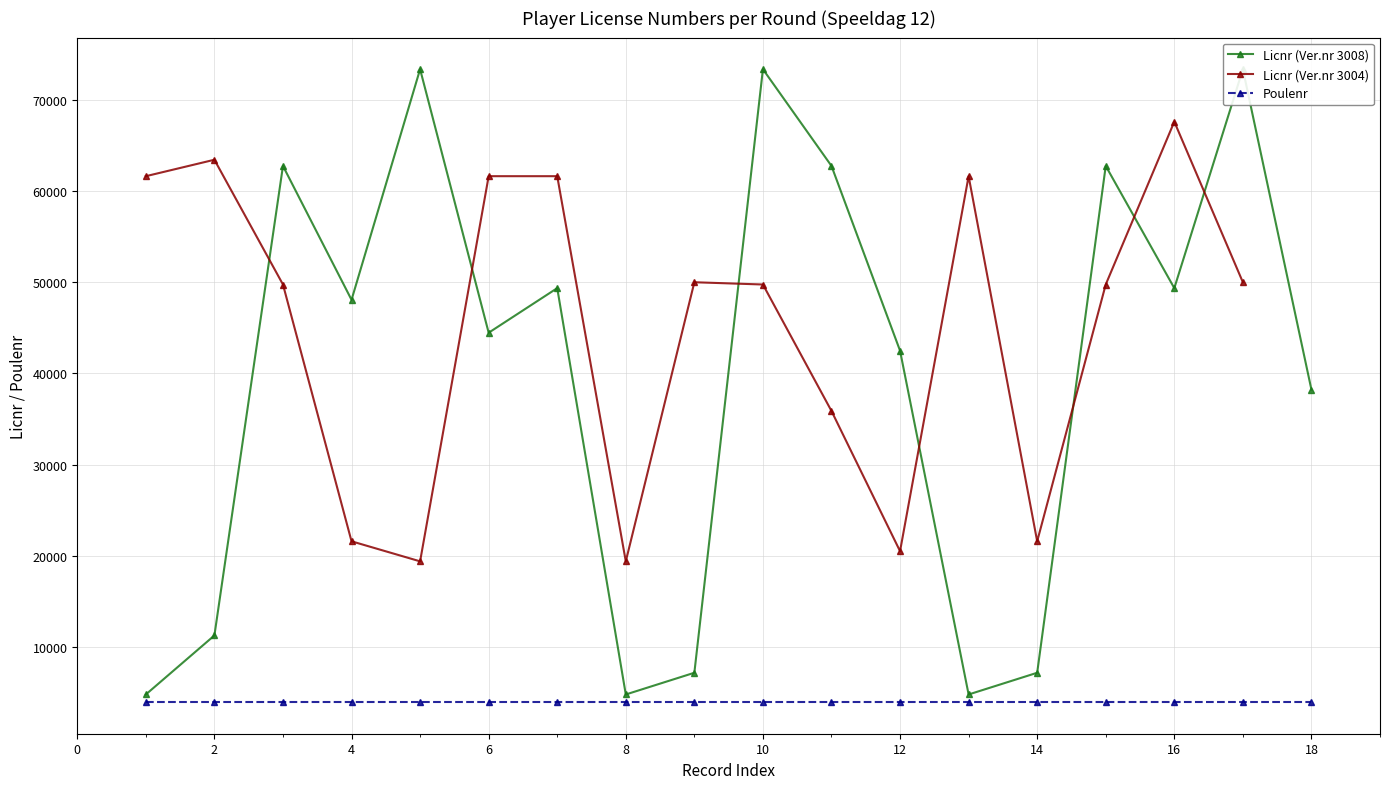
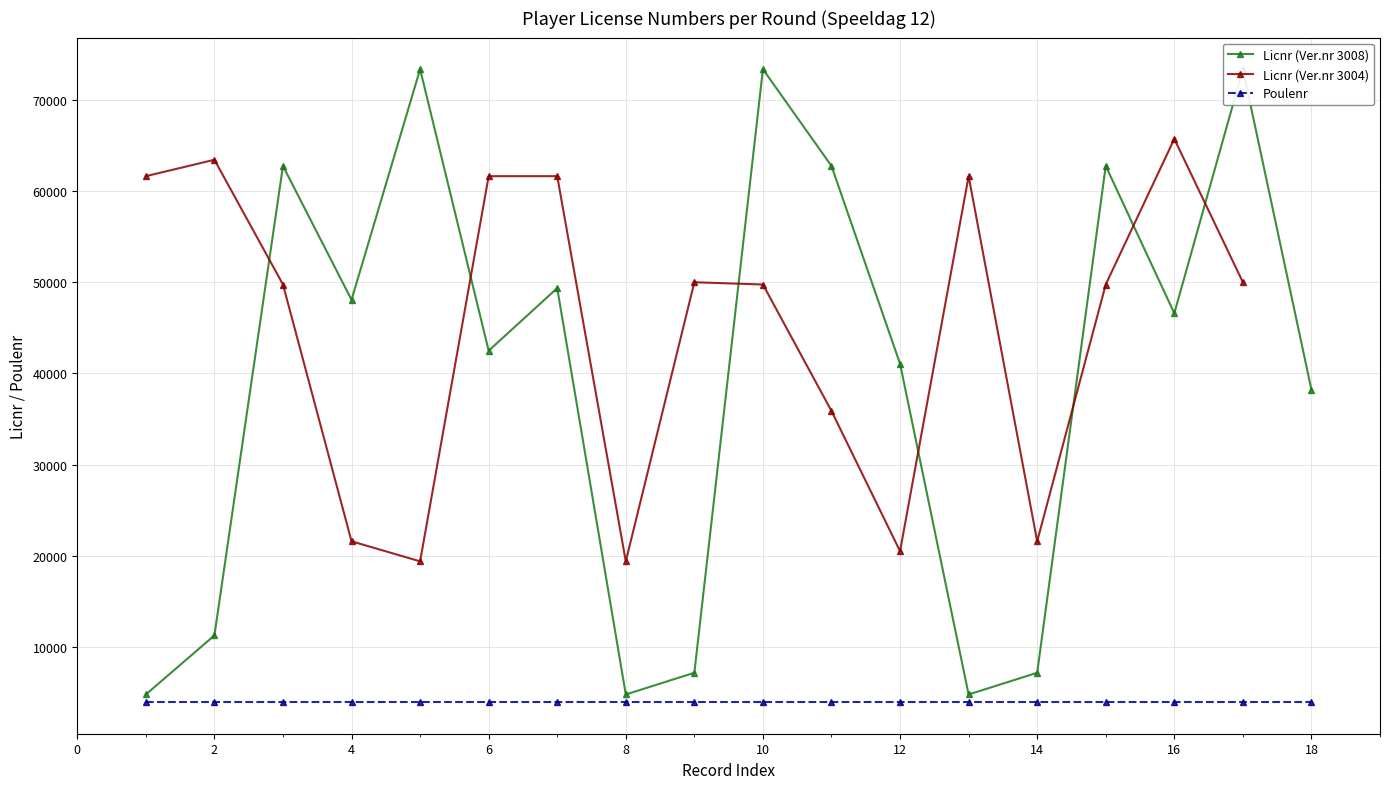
Licnr (Ver.nr 3008), 6: 44000 -> 42000
Licnr (Ver.nr 3008), 12: 42000 -> 41000
Licnr (Ver.nr 3008), 16: 49000 -> 47000
Licnr (Ver.nr 3004), 16: 68000 -> 66000
